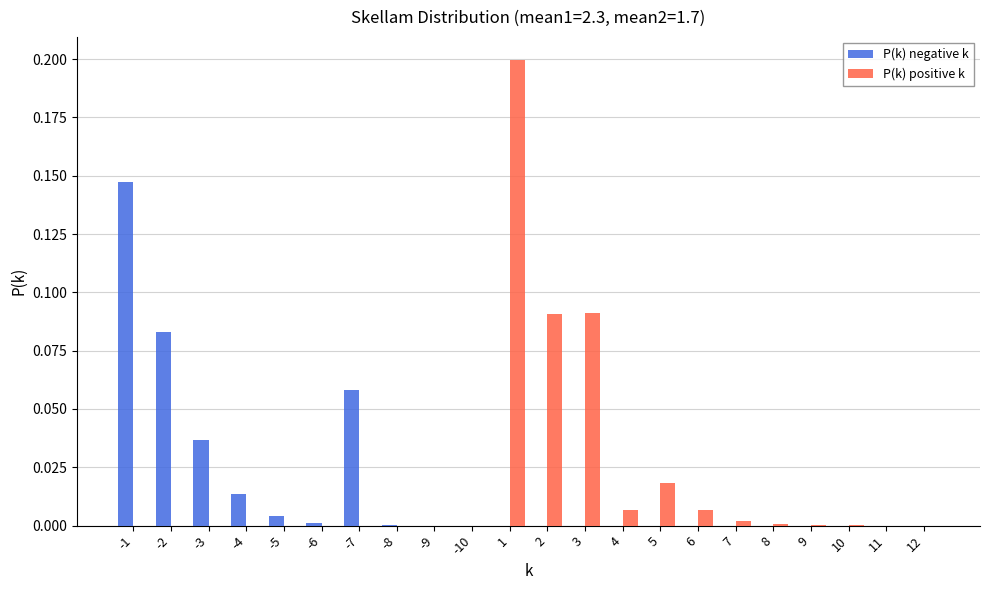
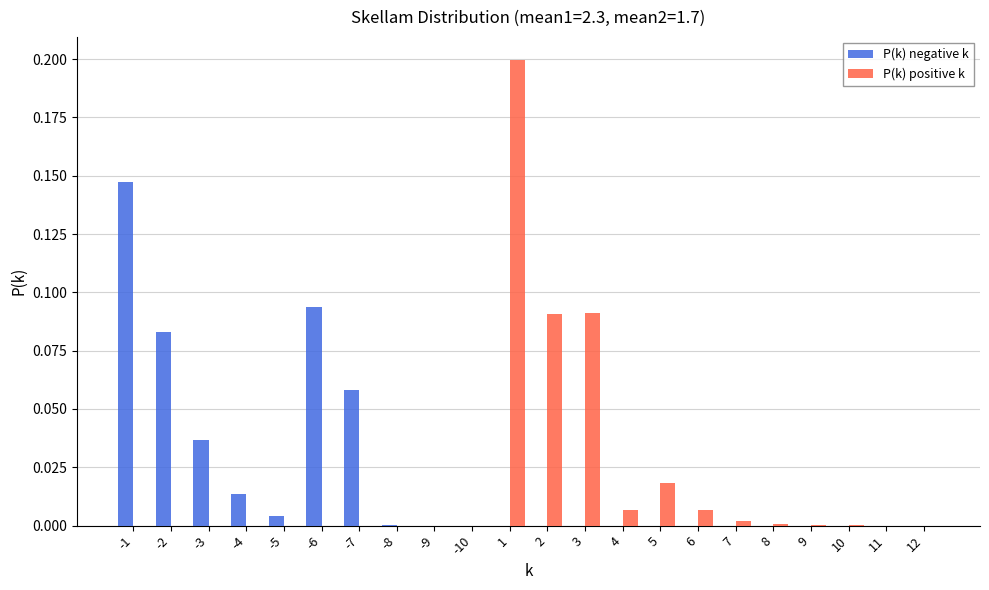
P(k) negative k, -6: 0.001 -> 0.094
